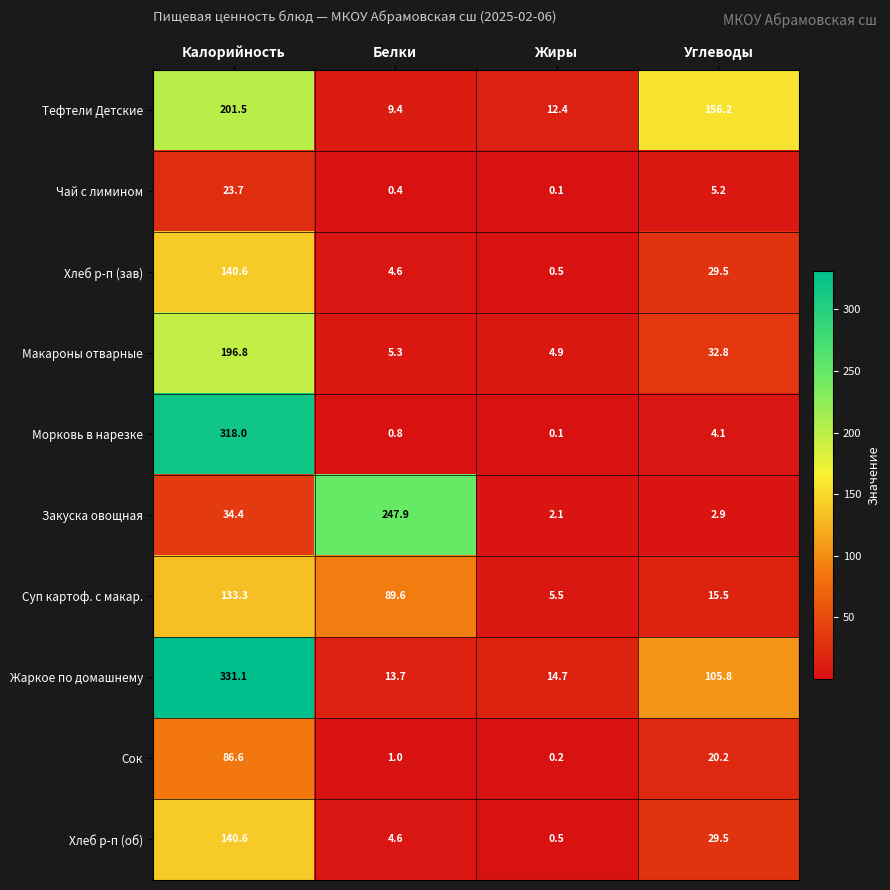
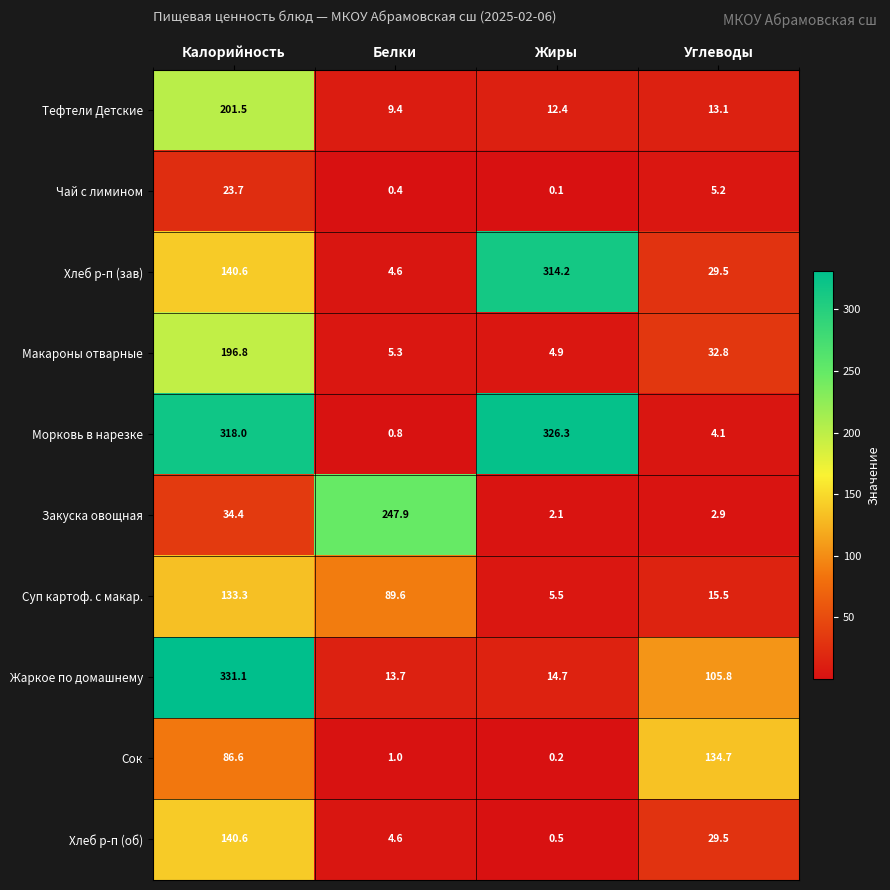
Тефтели Детские, Углеводы: 156.2 -> 13.1
Хлеб р-п (зав), Жиры: 0.5 -> 314.2
Морковь в нарезке, Жиры: 0.1 -> 326.3
Сок, Углеводы: 20.2 -> 134.7
